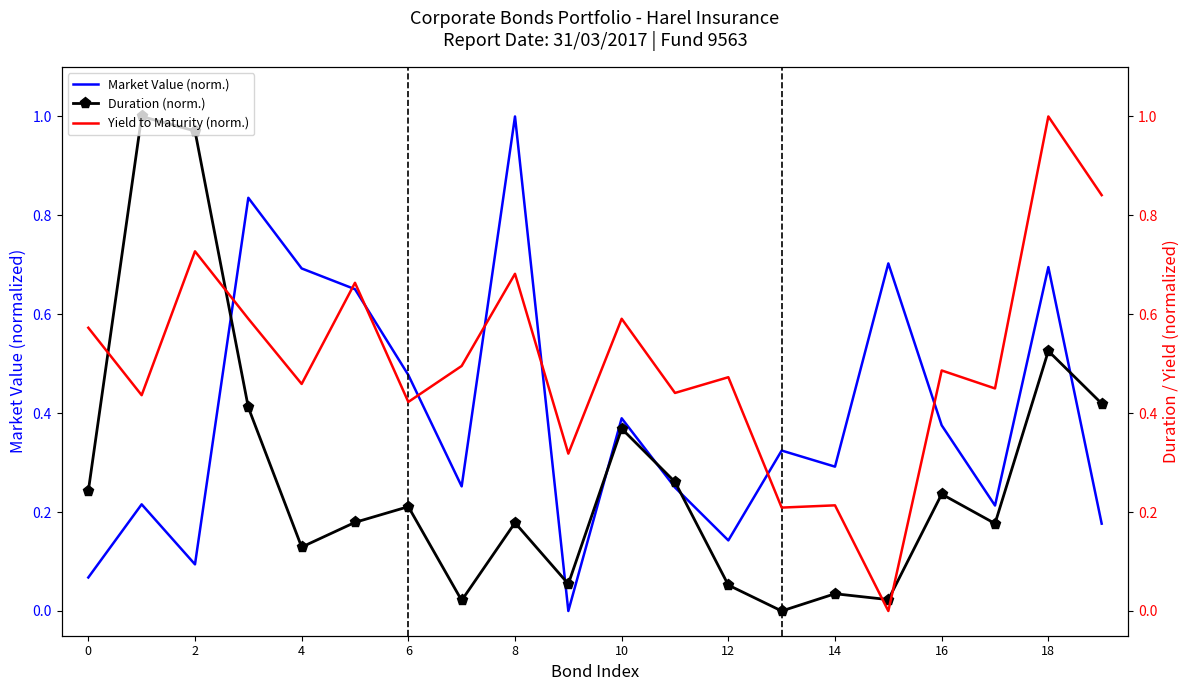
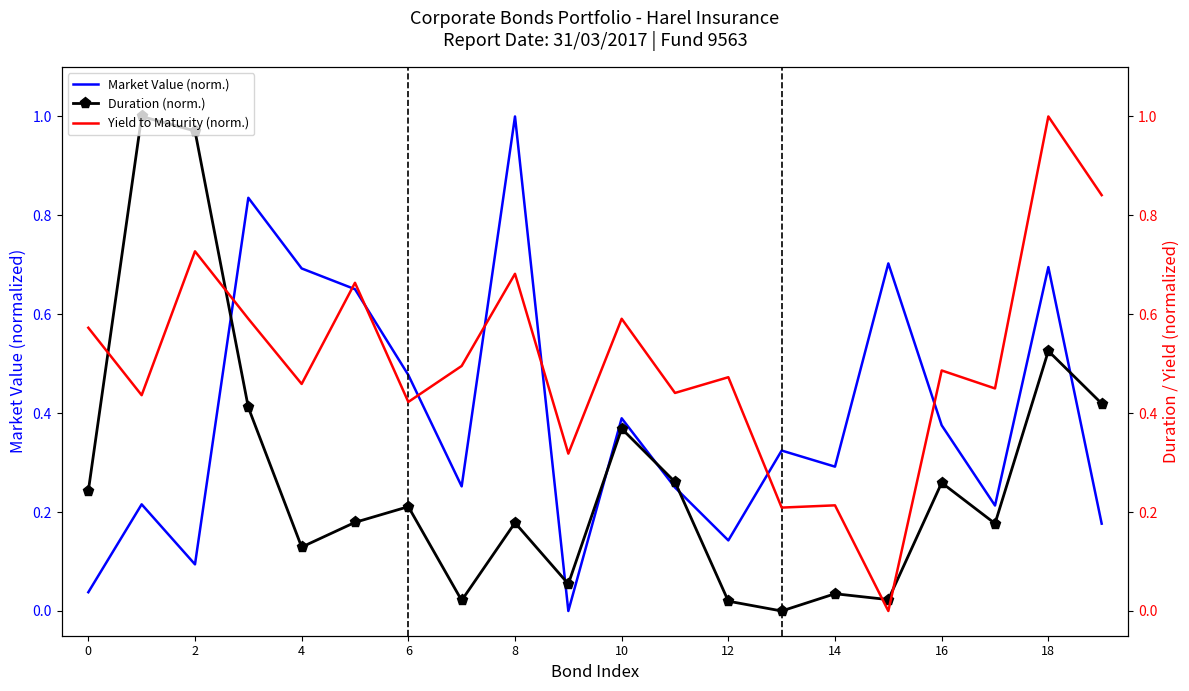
Market Value (norm.), 0: 0.07 -> 0.04
Duration (norm.), 12: 0.05 -> 0.02
Duration (norm.), 16: 0.24 -> 0.26
